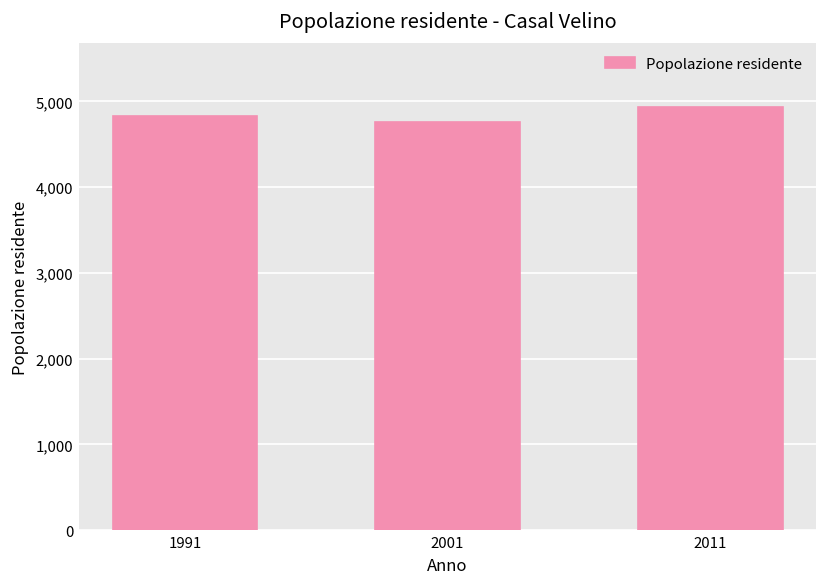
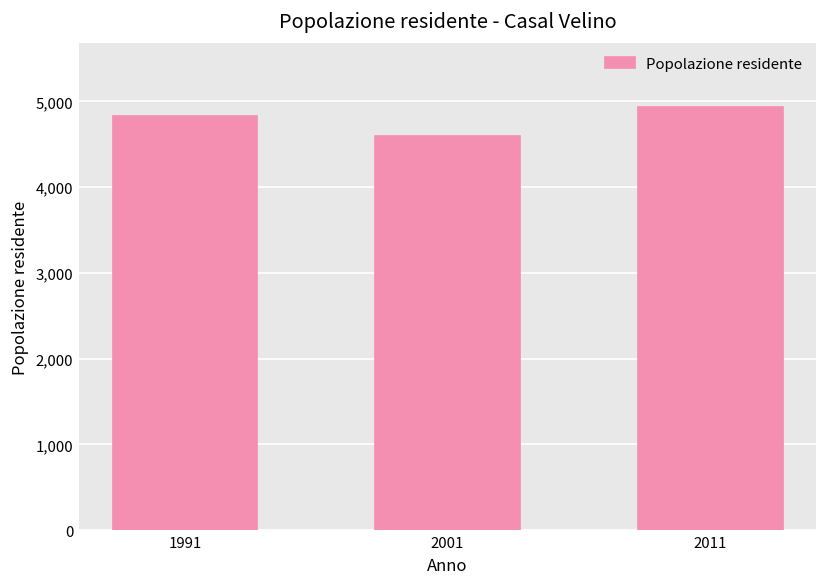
2001: 4,800 -> 4,600
